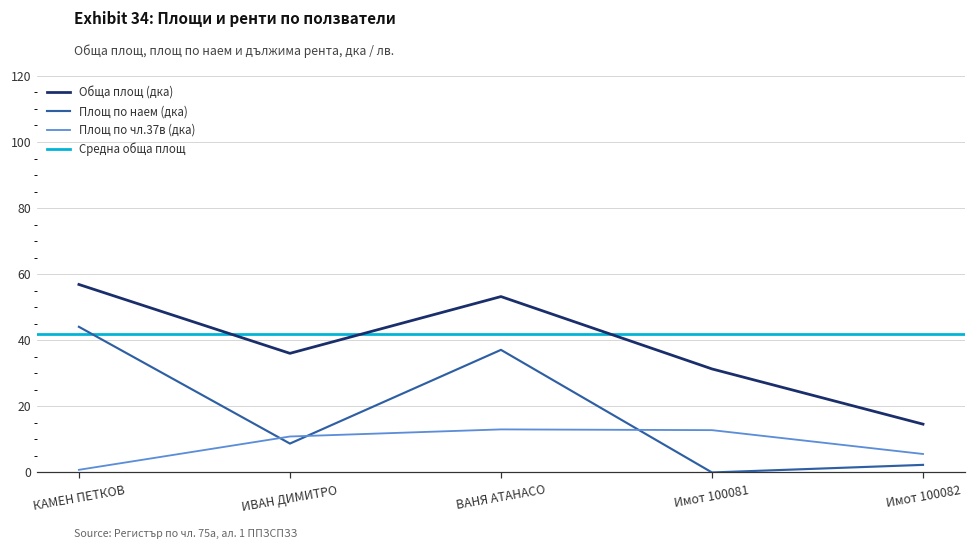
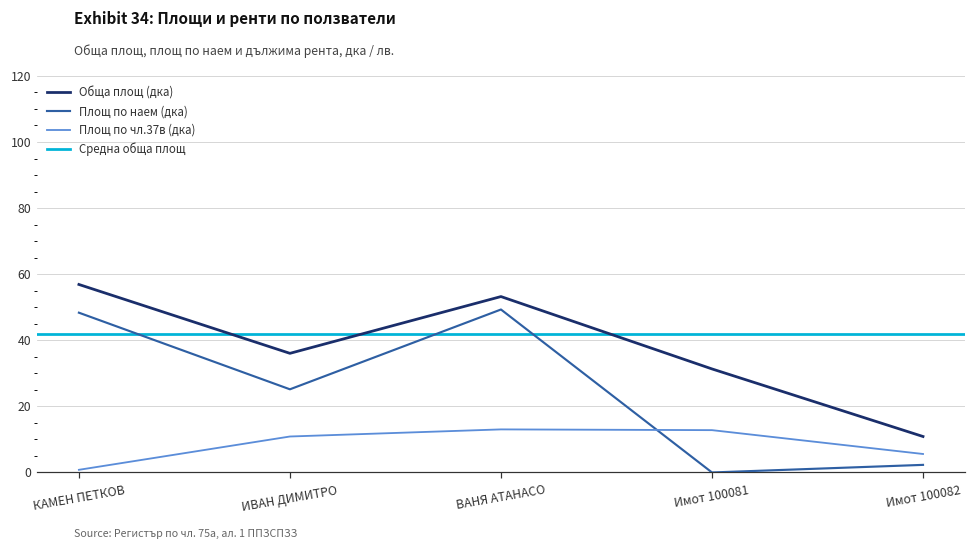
Площ по наем (дка), КАМЕН ПЕТКОВ: 44 -> 48
Площ по наем (дка), ИВАН ДИМИТРО: 9 -> 25
Площ по наем (дка), ВАНЯ АТАНАСО: 37 -> 49
Обща площ (дка), Имот 100082: 15 -> 11
